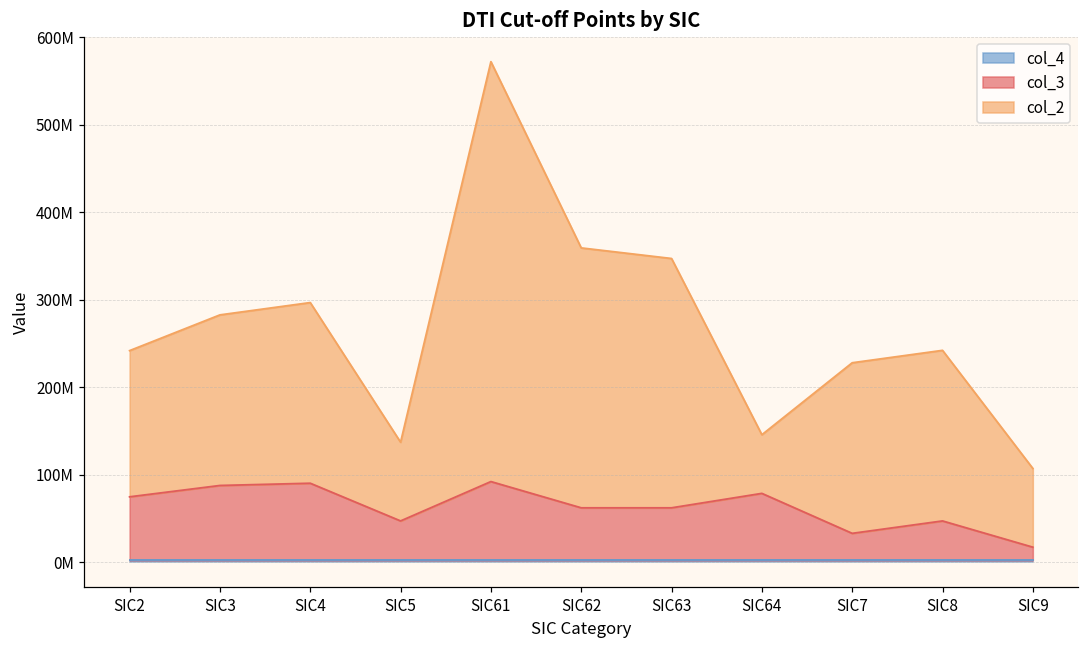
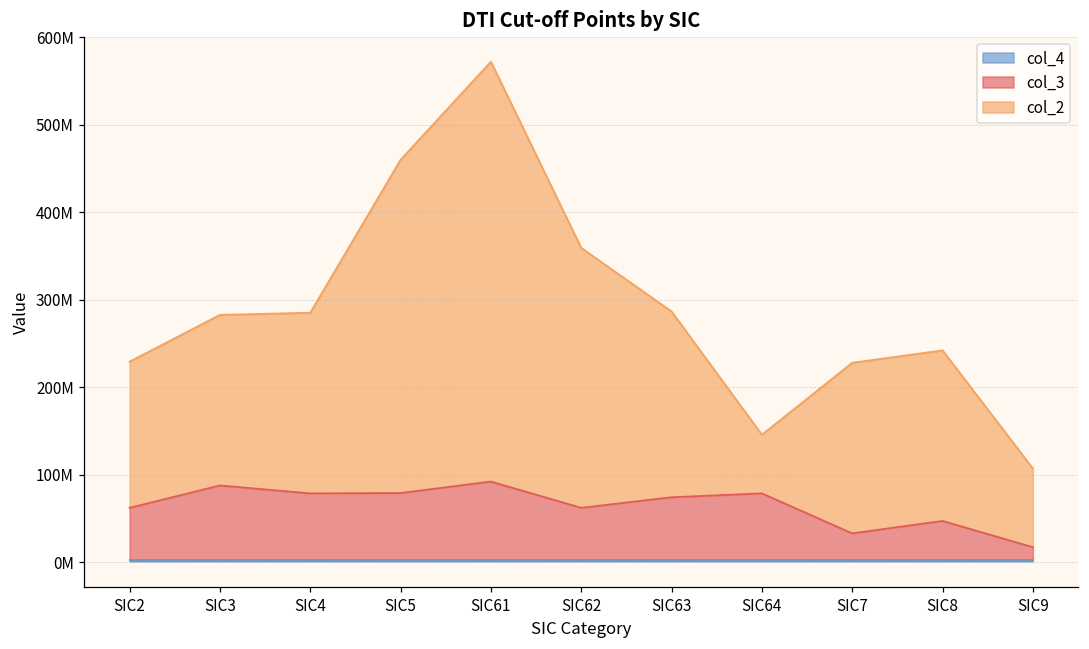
col_3, SIC2: 70000000 -> 60000000
col_3, SIC4: 90000000 -> 80000000
col_3, SIC5: 50000000 -> 80000000
col_2, SIC5: 90000000 -> 380000000
col_3, SIC63: 60000000 -> 70000000
col_2, SIC63: 290000000 -> 210000000
